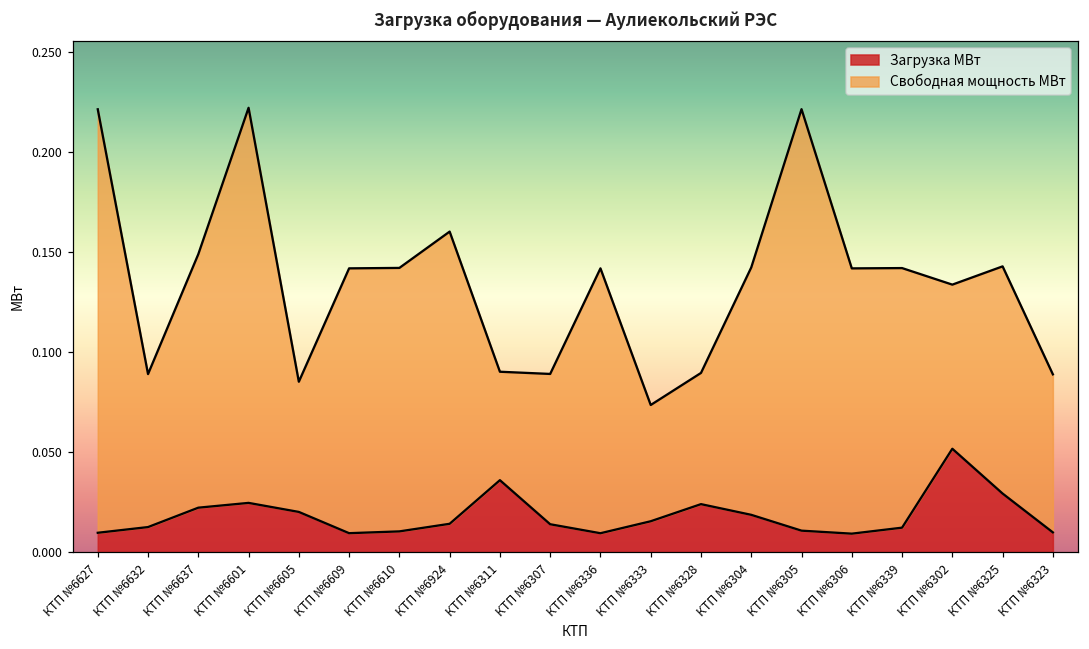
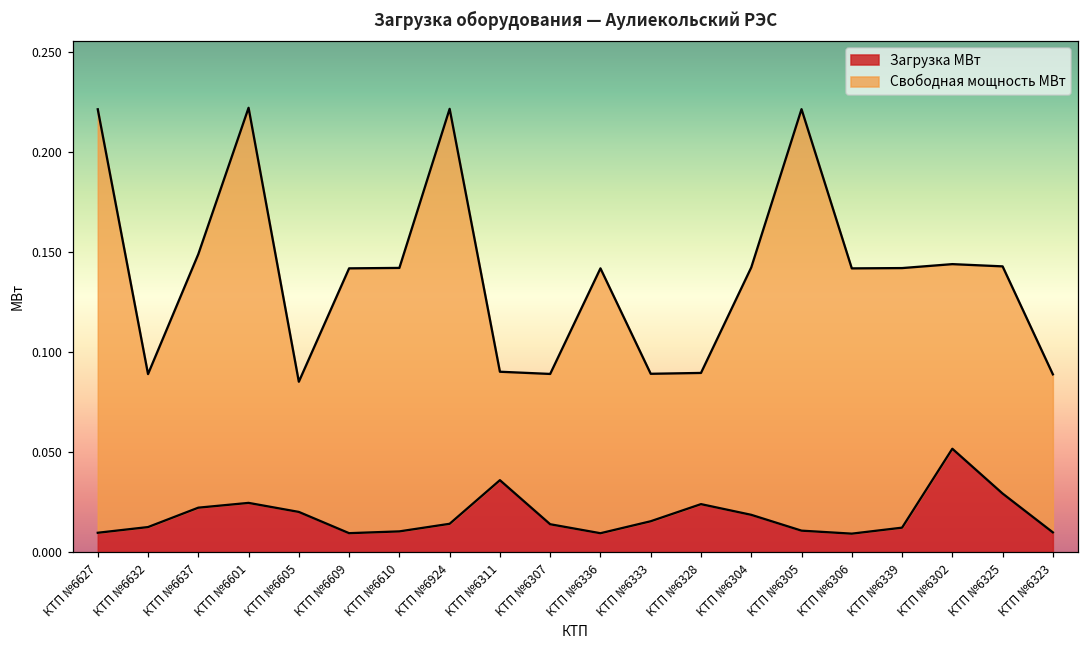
Свободная мощность МВт, КТП №6924: 0.146 -> 0.207
Свободная мощность МВт, КТП №6333: 0.058 -> 0.074
Свободная мощность МВт, КТП №6302: 0.082 -> 0.092
